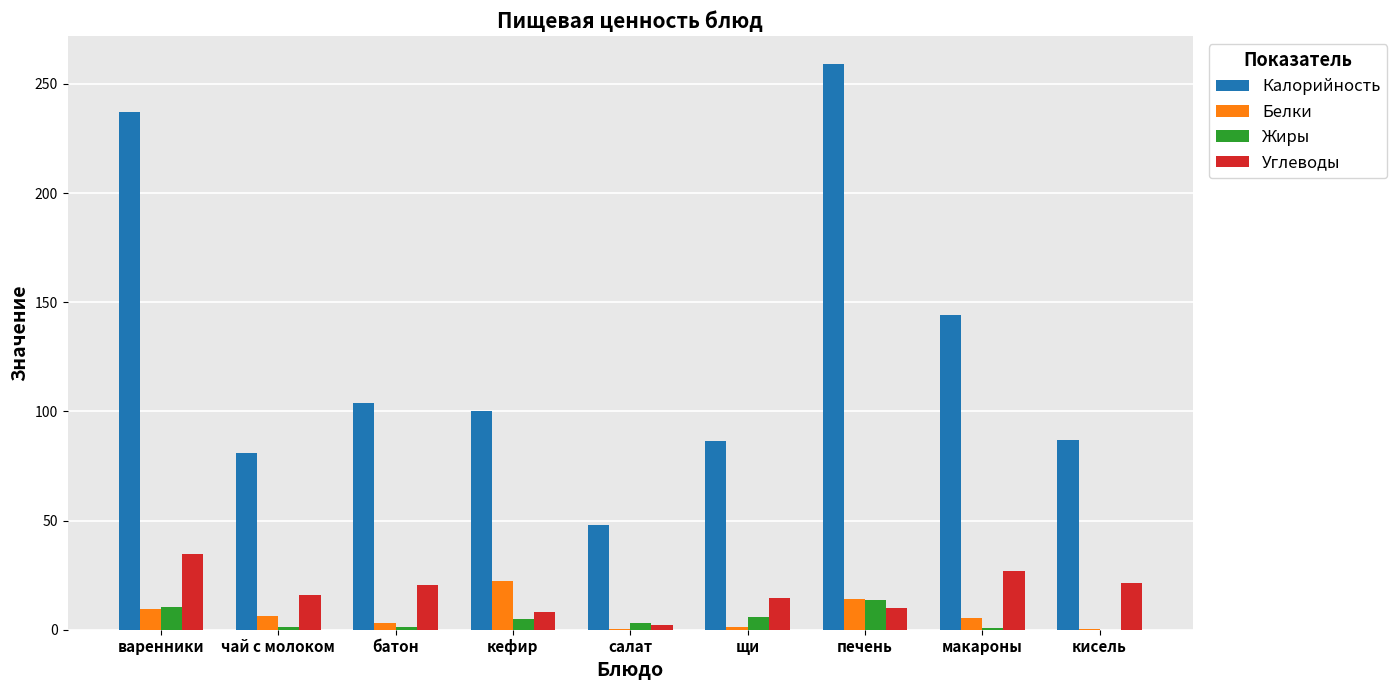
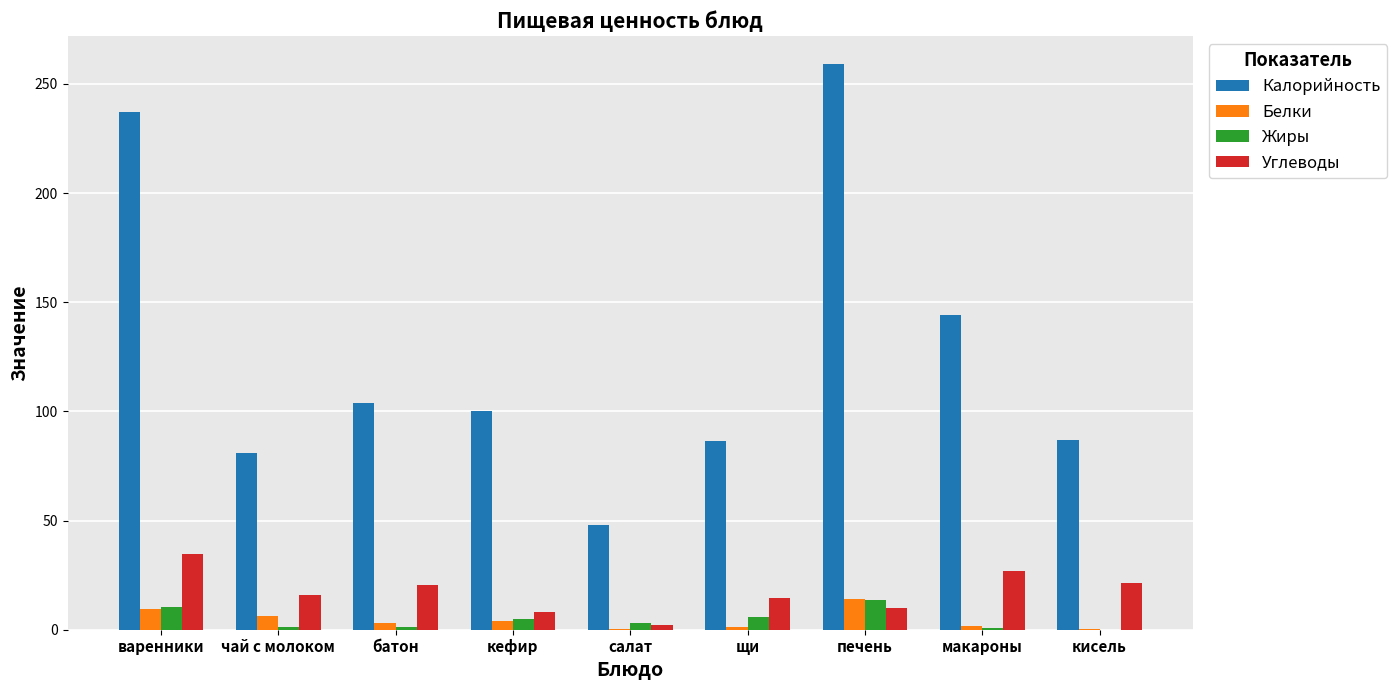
Белки, кефир: 22 -> 4
Белки, макароны: 6 -> 2
